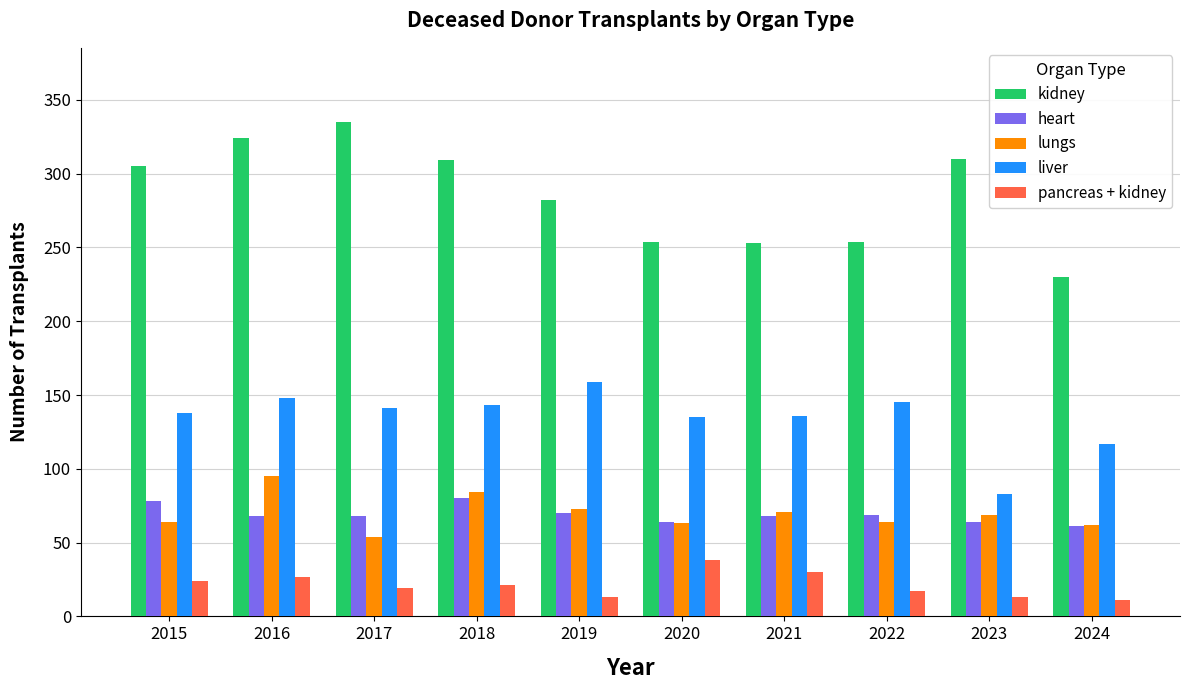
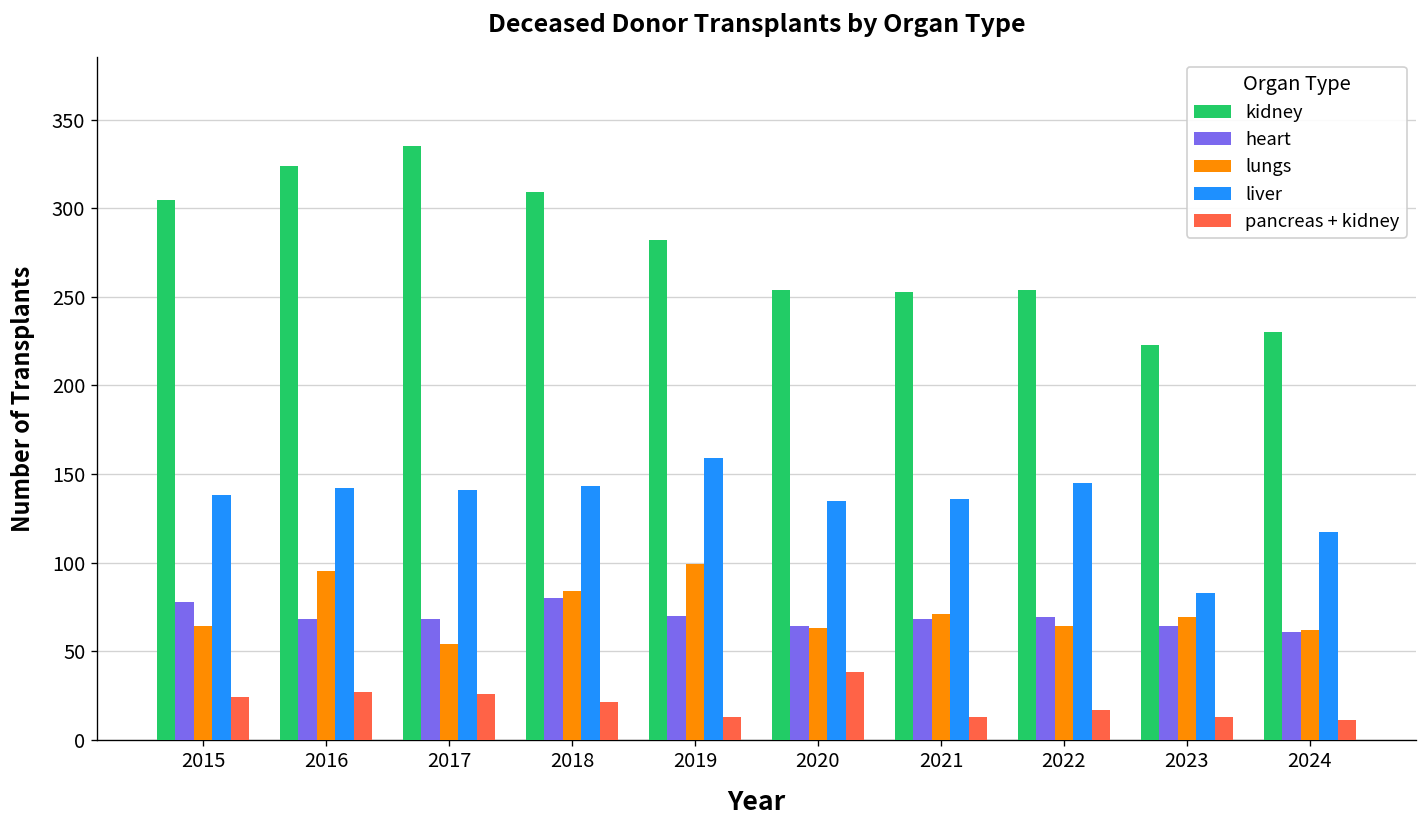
liver, 2016: 148 -> 142
pancreas + kidney, 2017: 19 -> 26
lungs, 2019: 73 -> 99
pancreas + kidney, 2021: 30 -> 13
kidney, 2023: 310 -> 223
